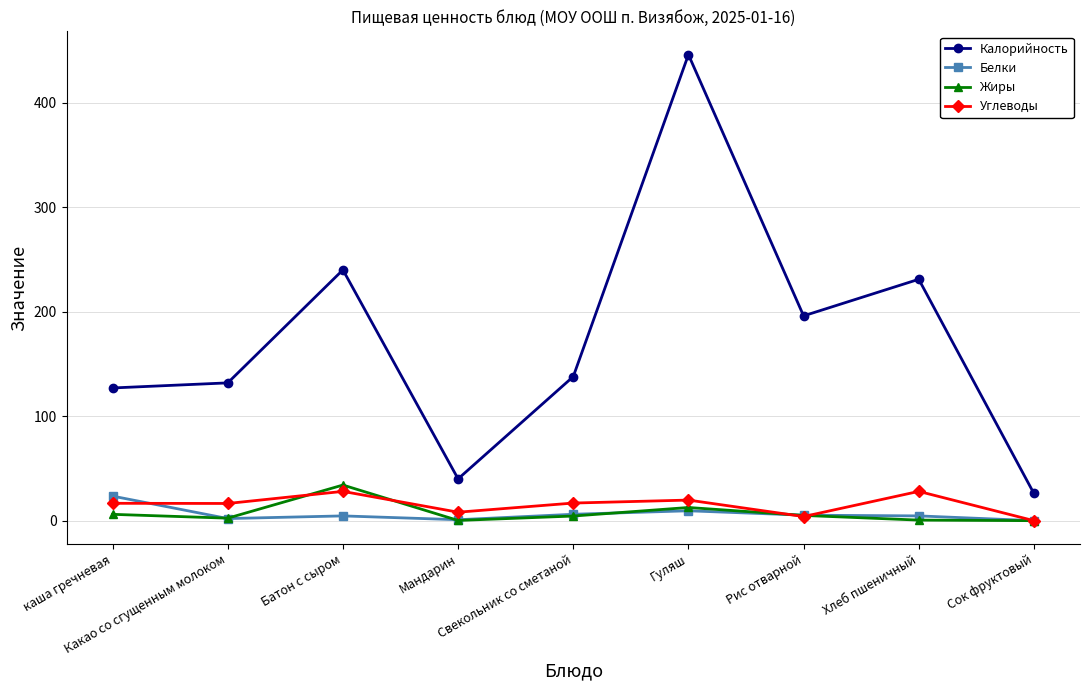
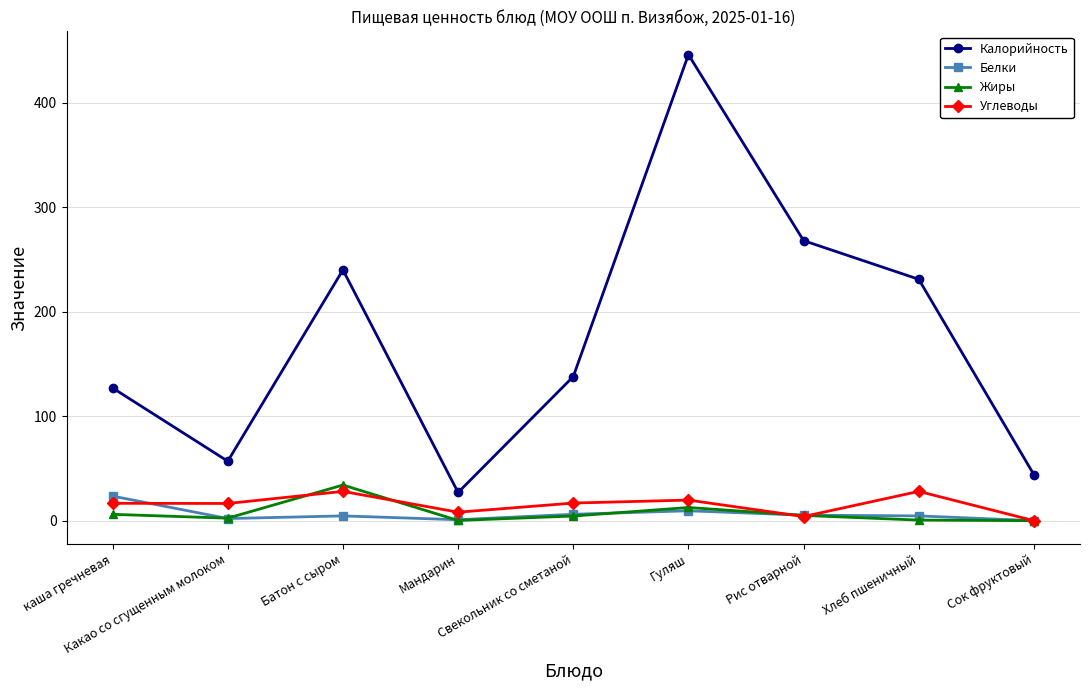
Калорийность, Какао со сгущенным молоком: 132 -> 57
Калорийность, Мандарин: 40 -> 27
Калорийность, Рис отварной: 196 -> 268
Калорийность, Сок фруктовый: 26 -> 44
